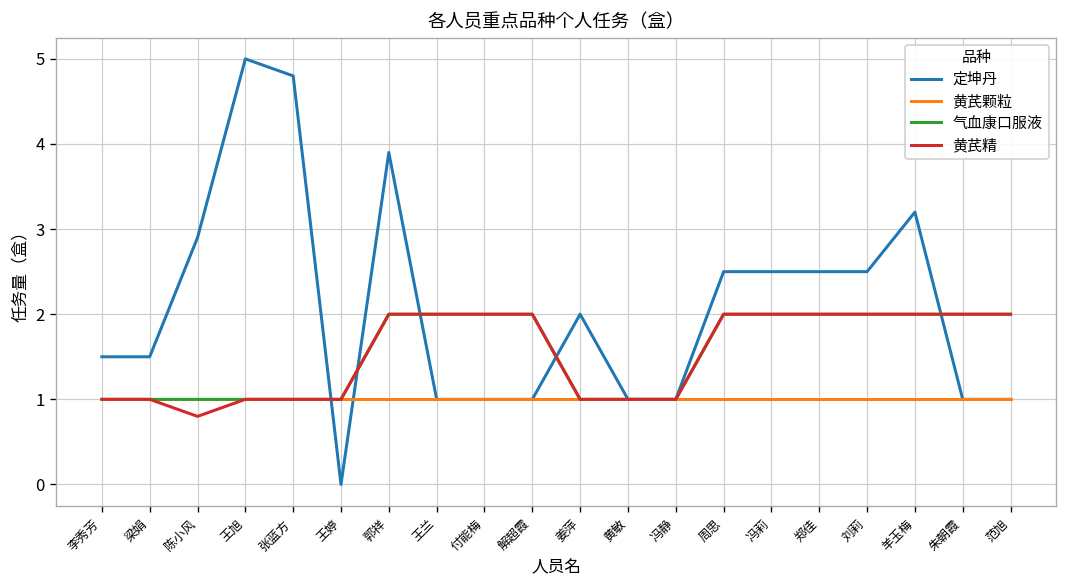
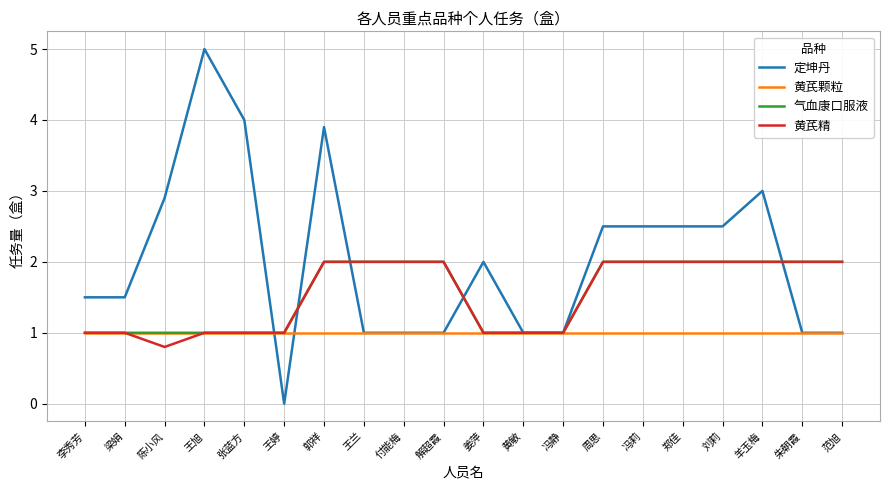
定坤丹, 张蓝方: 4.8 -> 4.0
定坤丹, 羊玉梅: 3.2 -> 3.0
